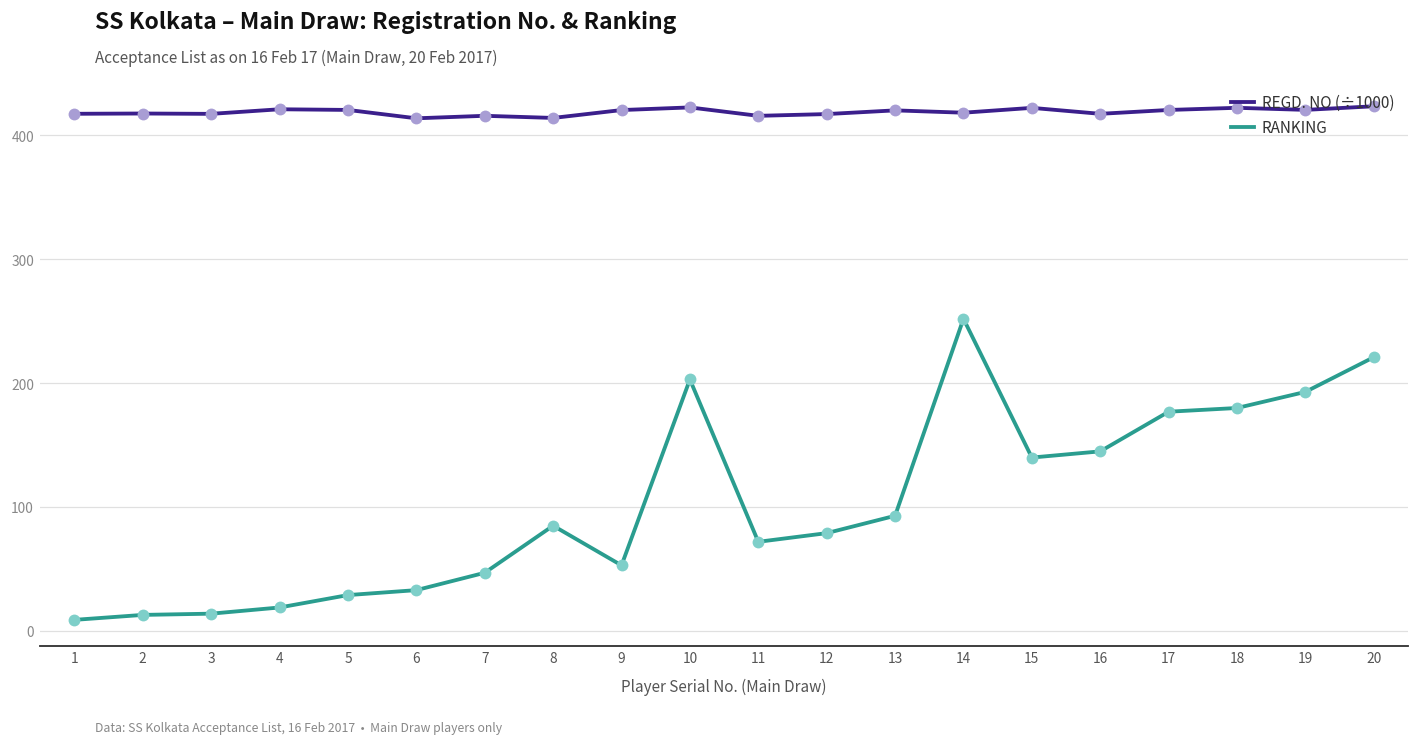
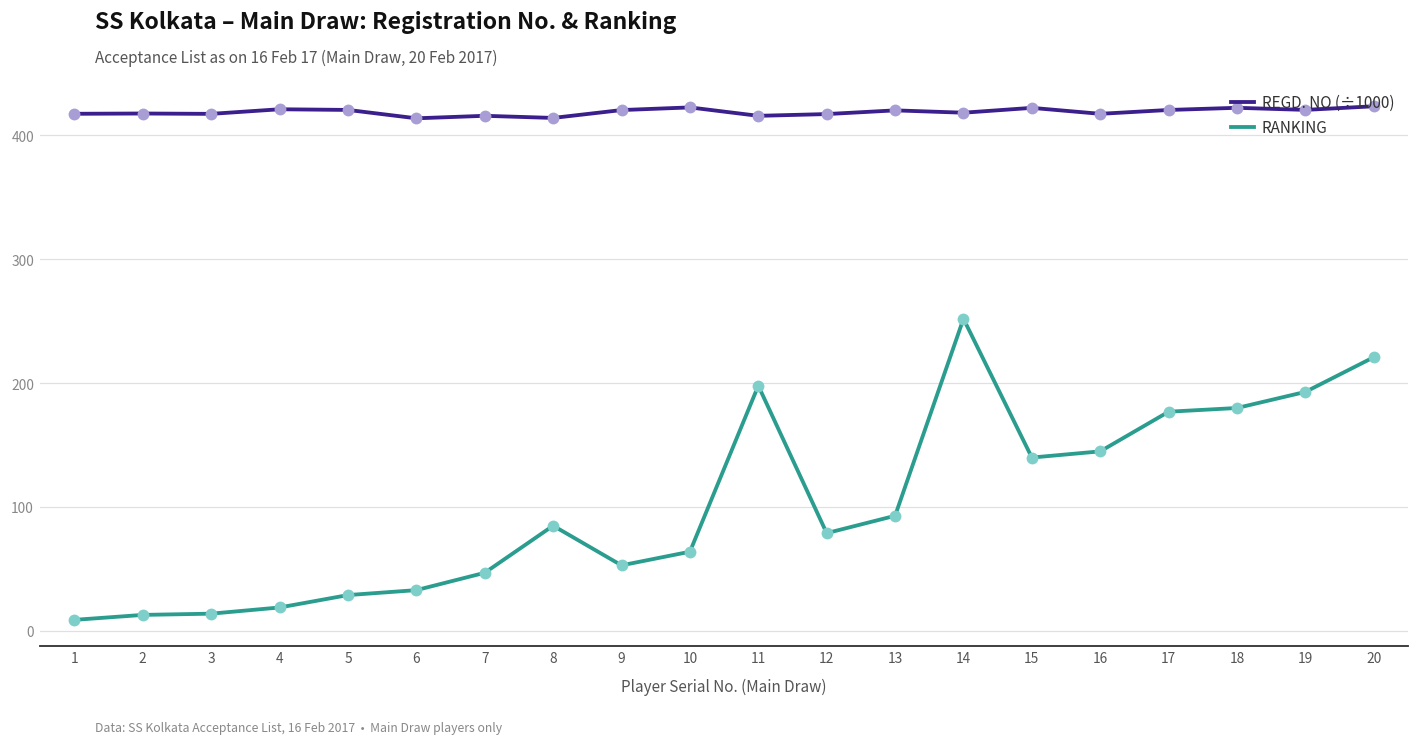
RANKING, 10: 203 -> 64
RANKING, 11: 72 -> 198
